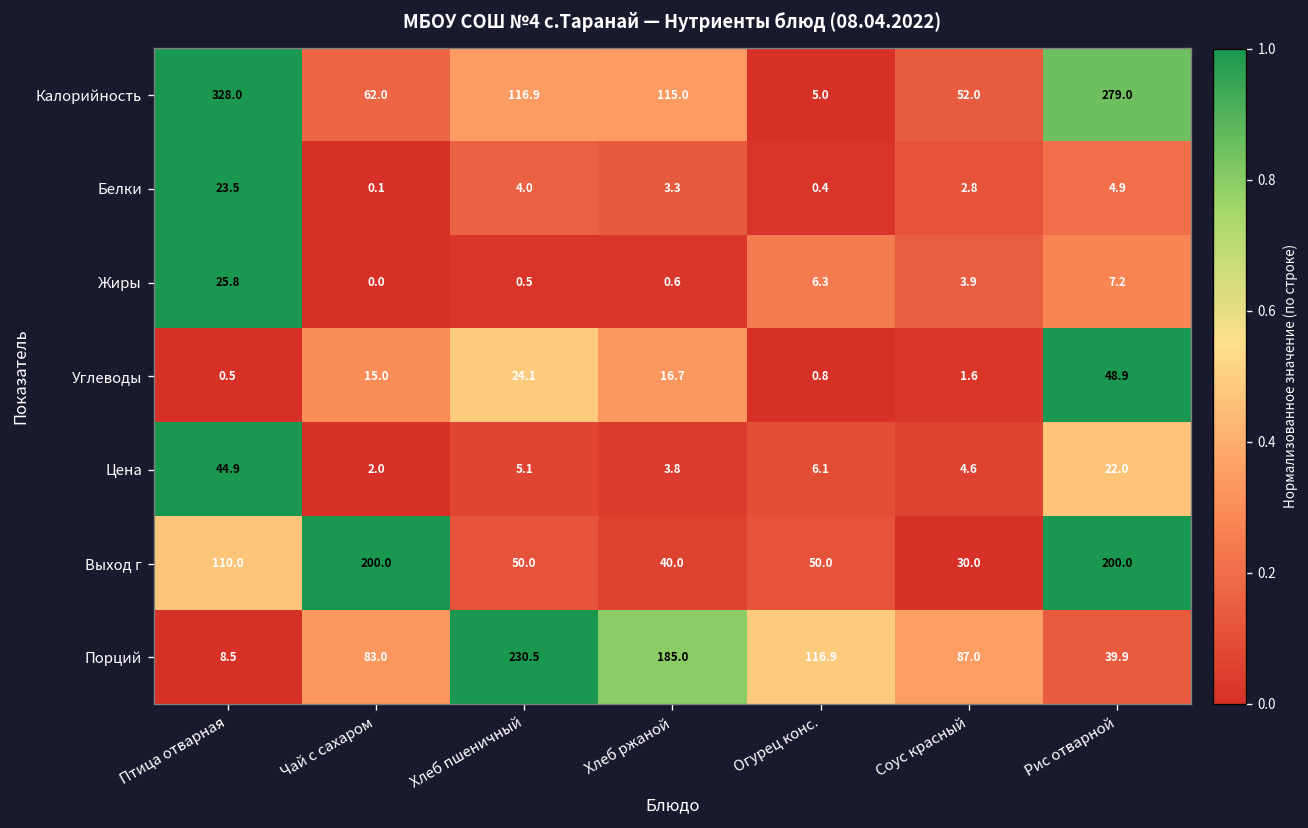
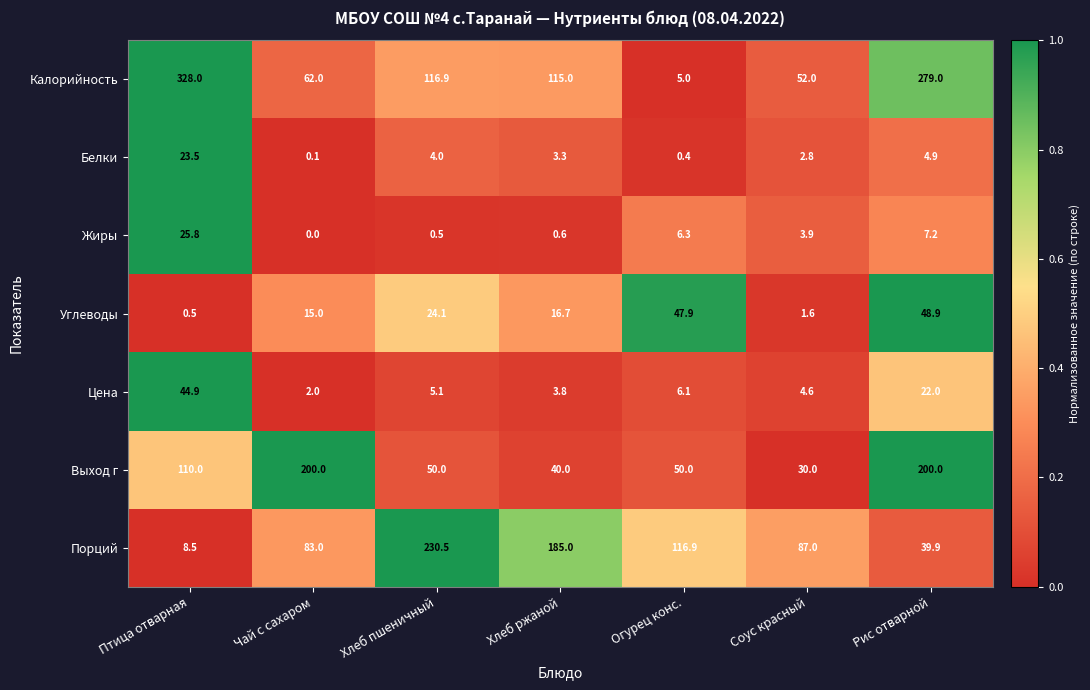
Углеводы, Огурец конс.: 0.8 -> 47.9
